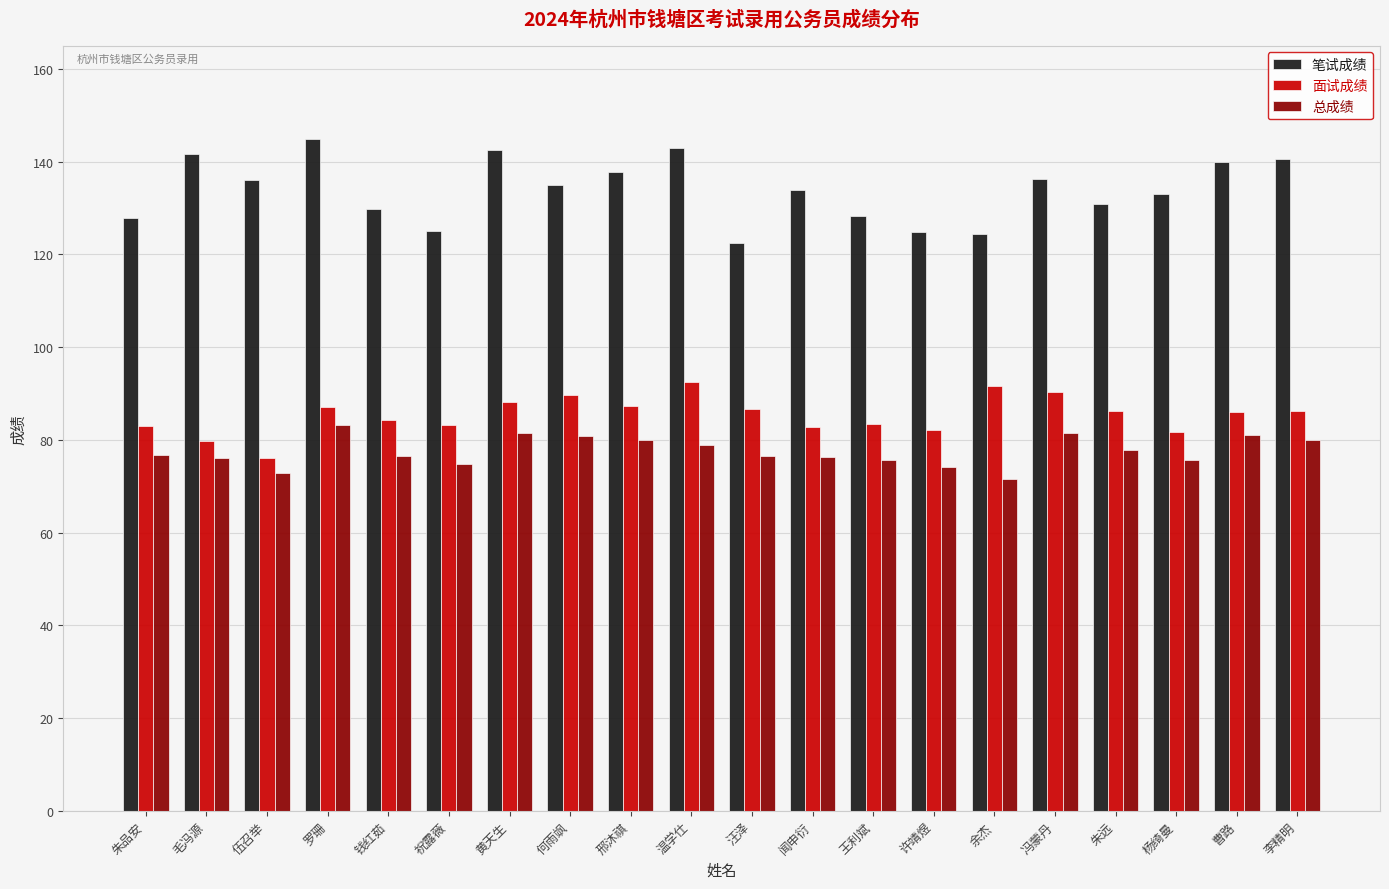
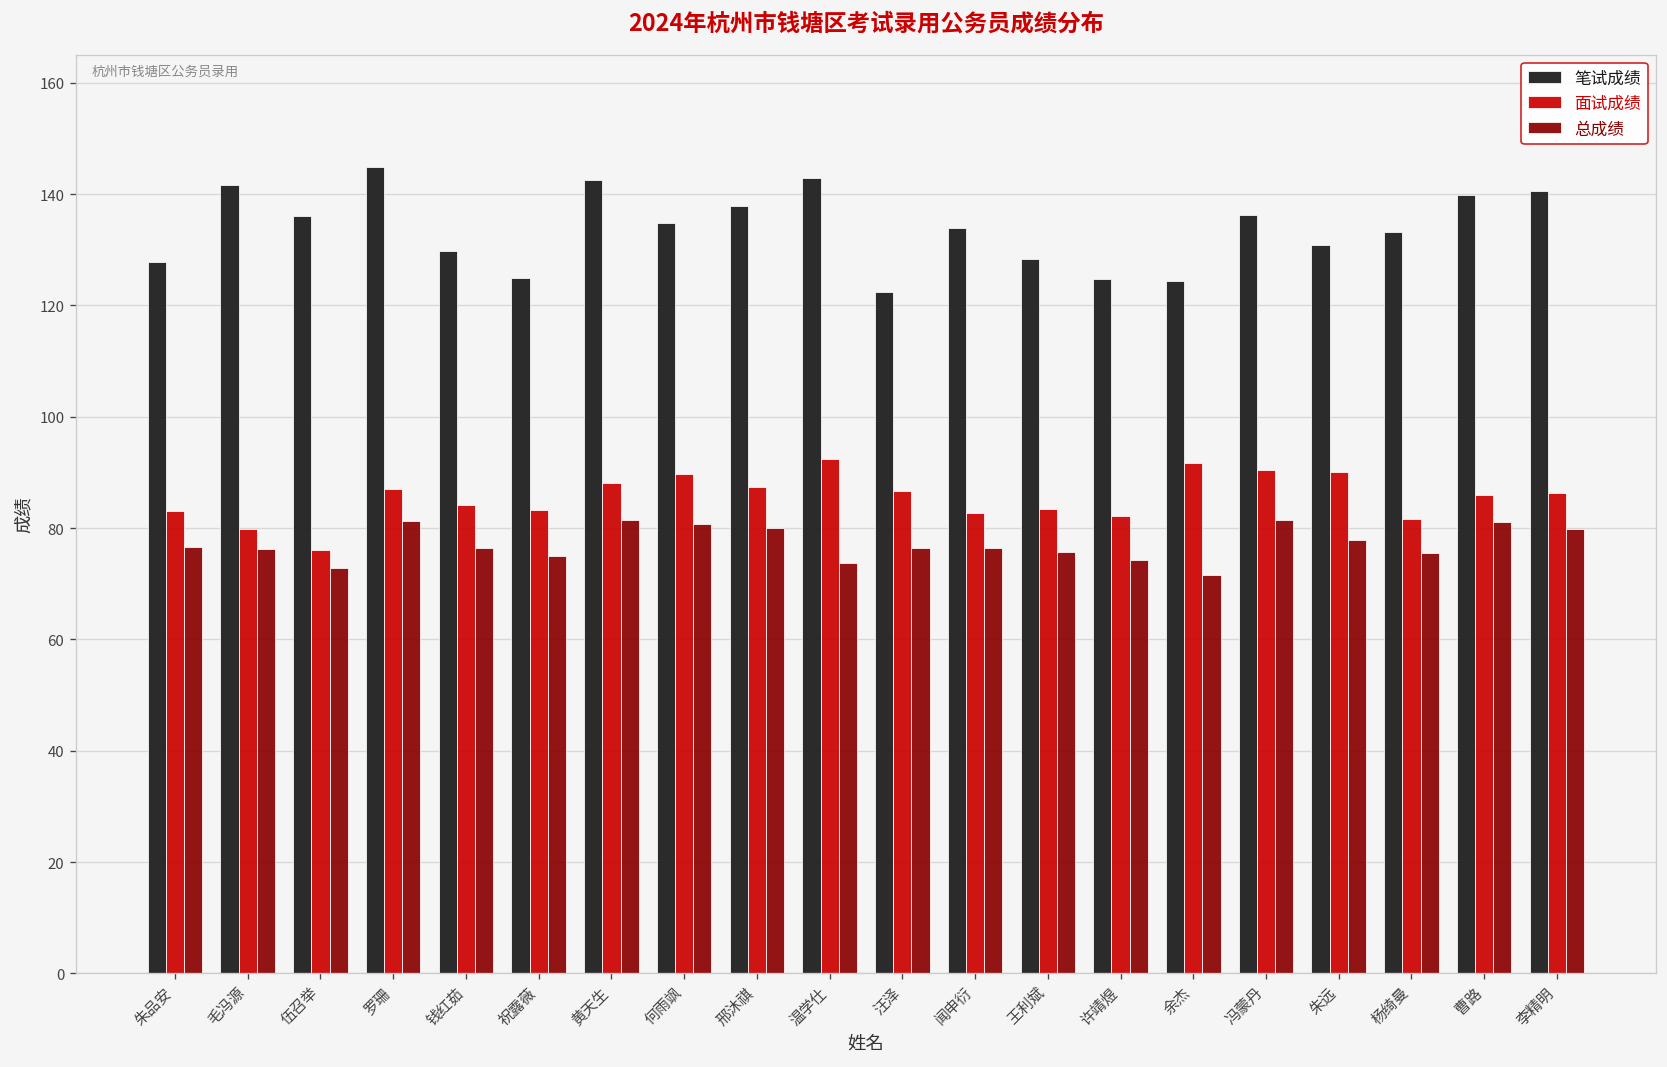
总成绩, 罗珊: 83 -> 81
总成绩, 温学仕: 79 -> 74
面试成绩, 朱远: 86 -> 90
